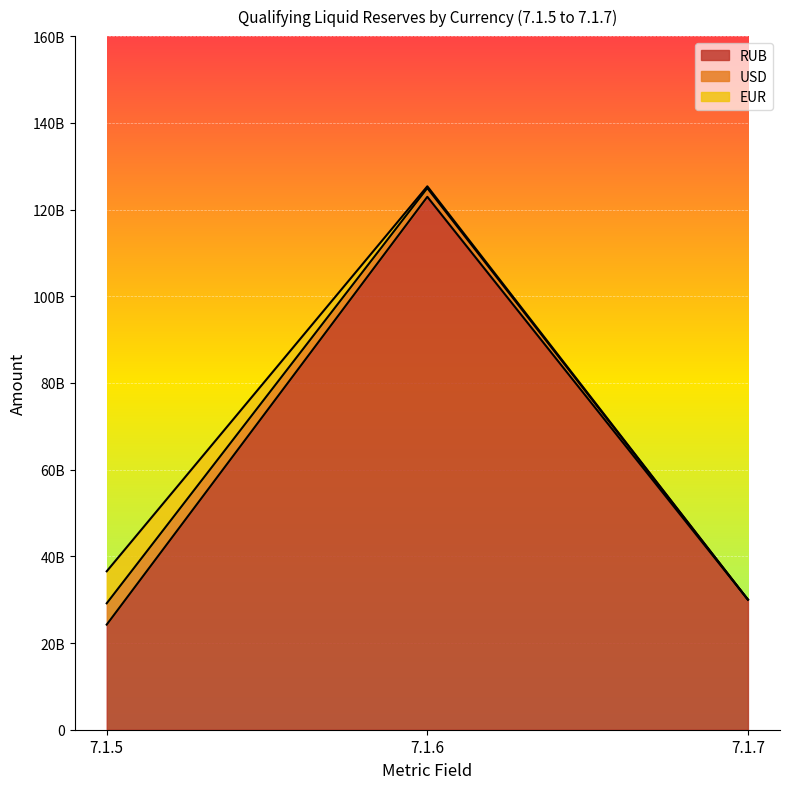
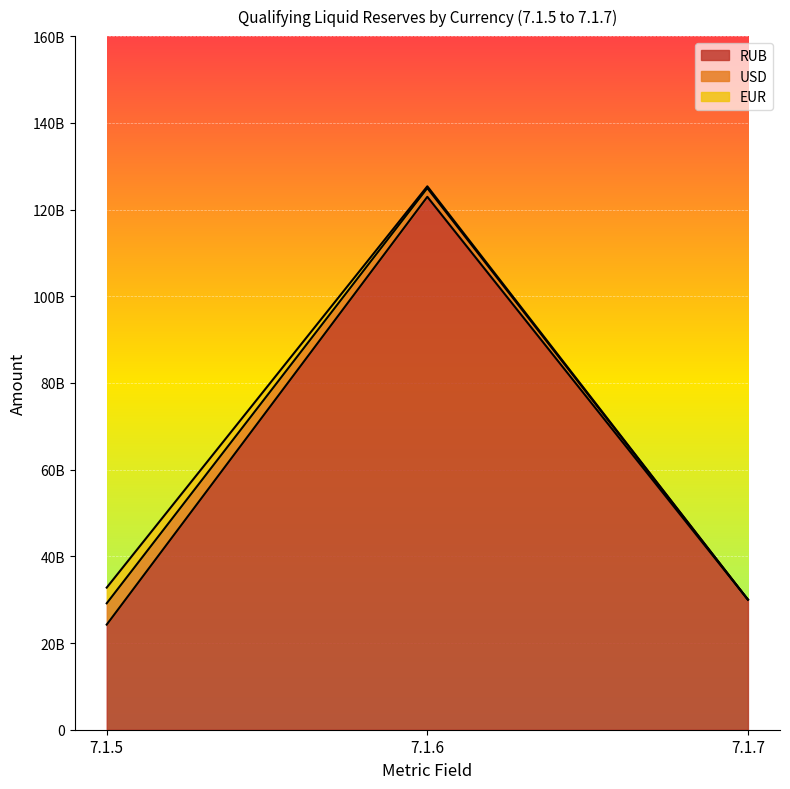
EUR, 7.1.5: 7000000000 -> 4000000000
